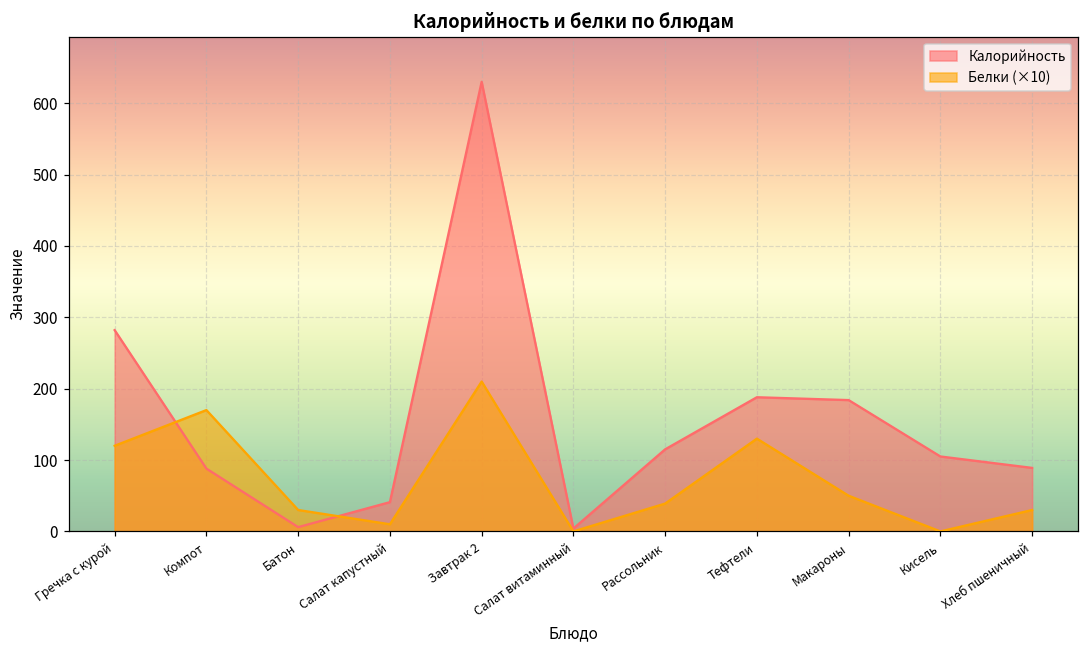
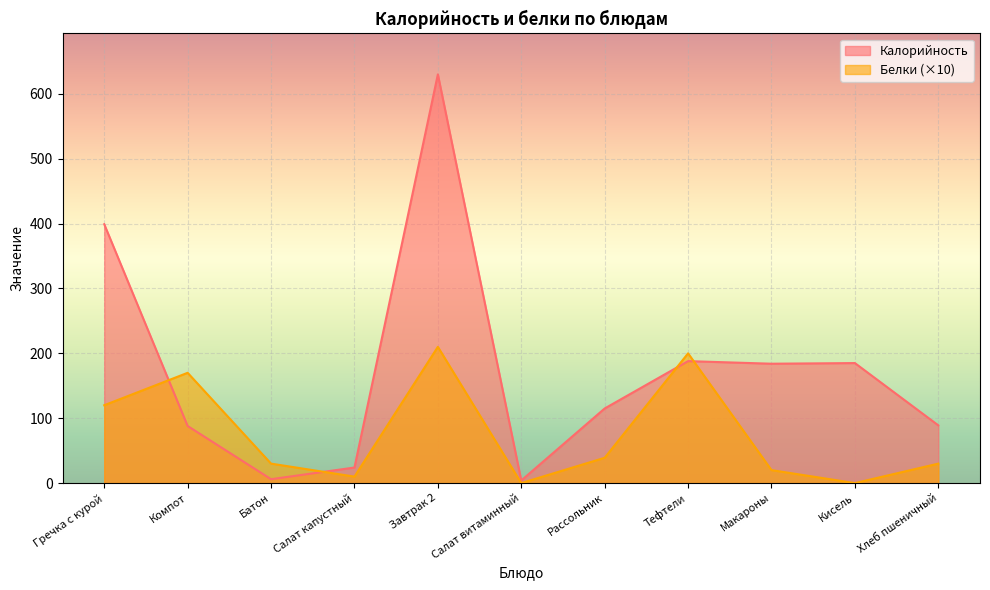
Калорийность, Гречка с курой: 280 -> 400
Калорийность, Салат капустный: 40 -> 20
Белки (×10), Тефтели: 130 -> 200
Белки (×10), Макароны: 50 -> 20
Калорийность, Кисель: 110 -> 190
